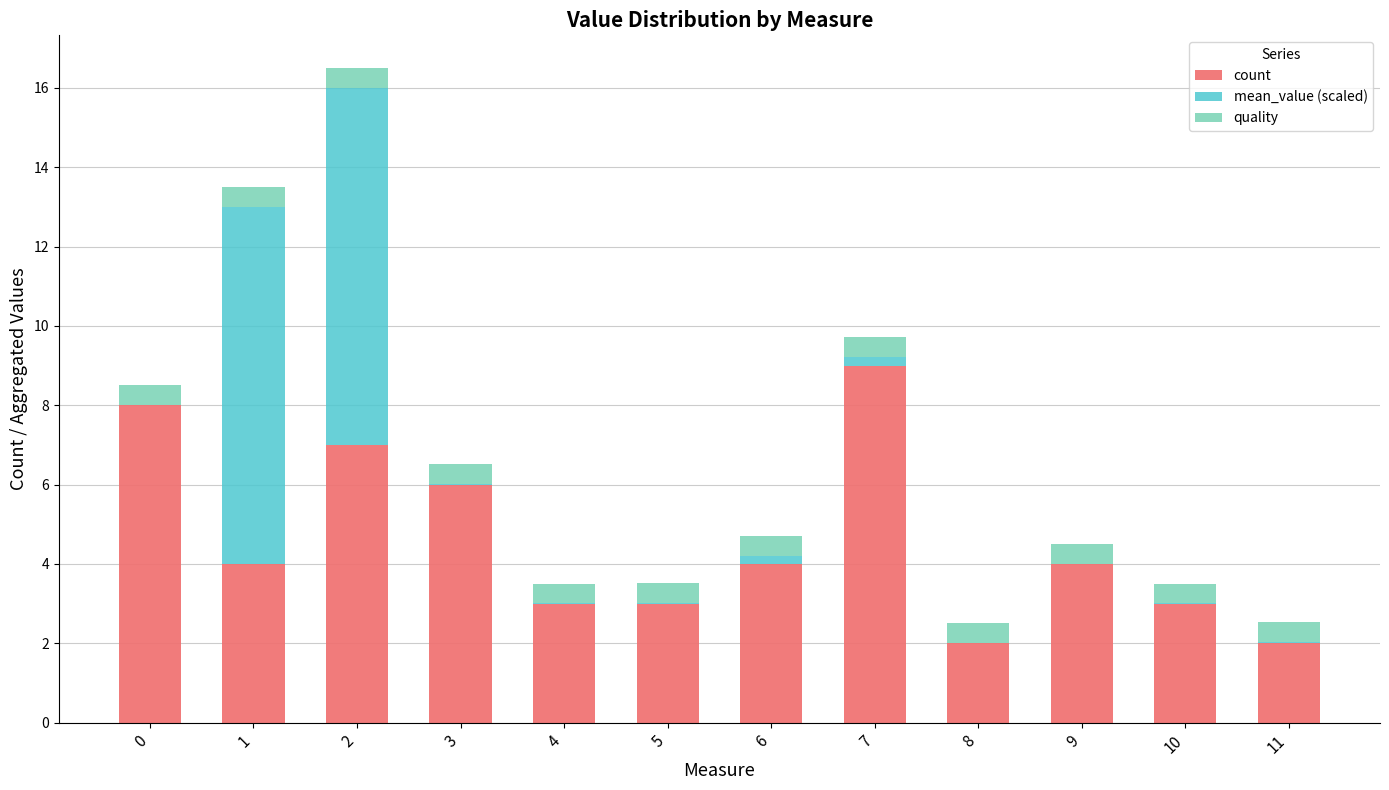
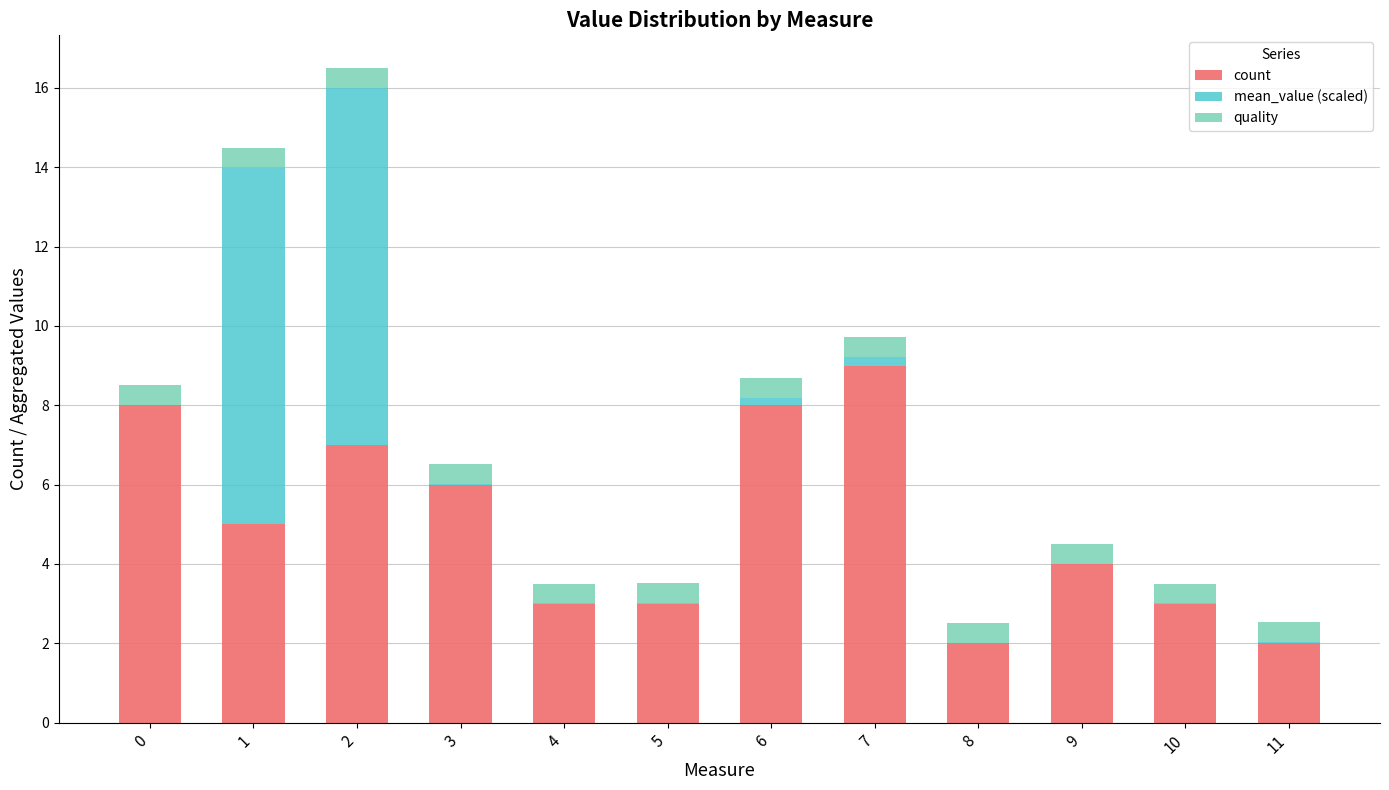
count, 1: 4 -> 5
count, 6: 4 -> 8
